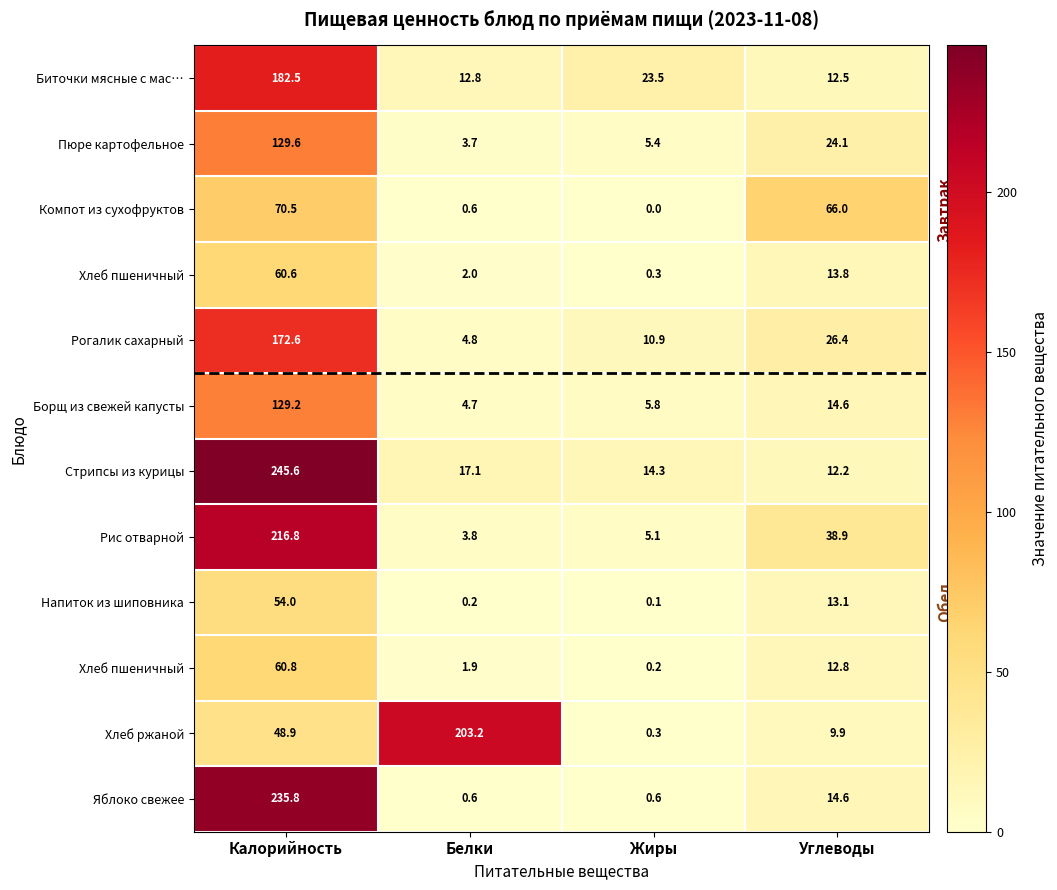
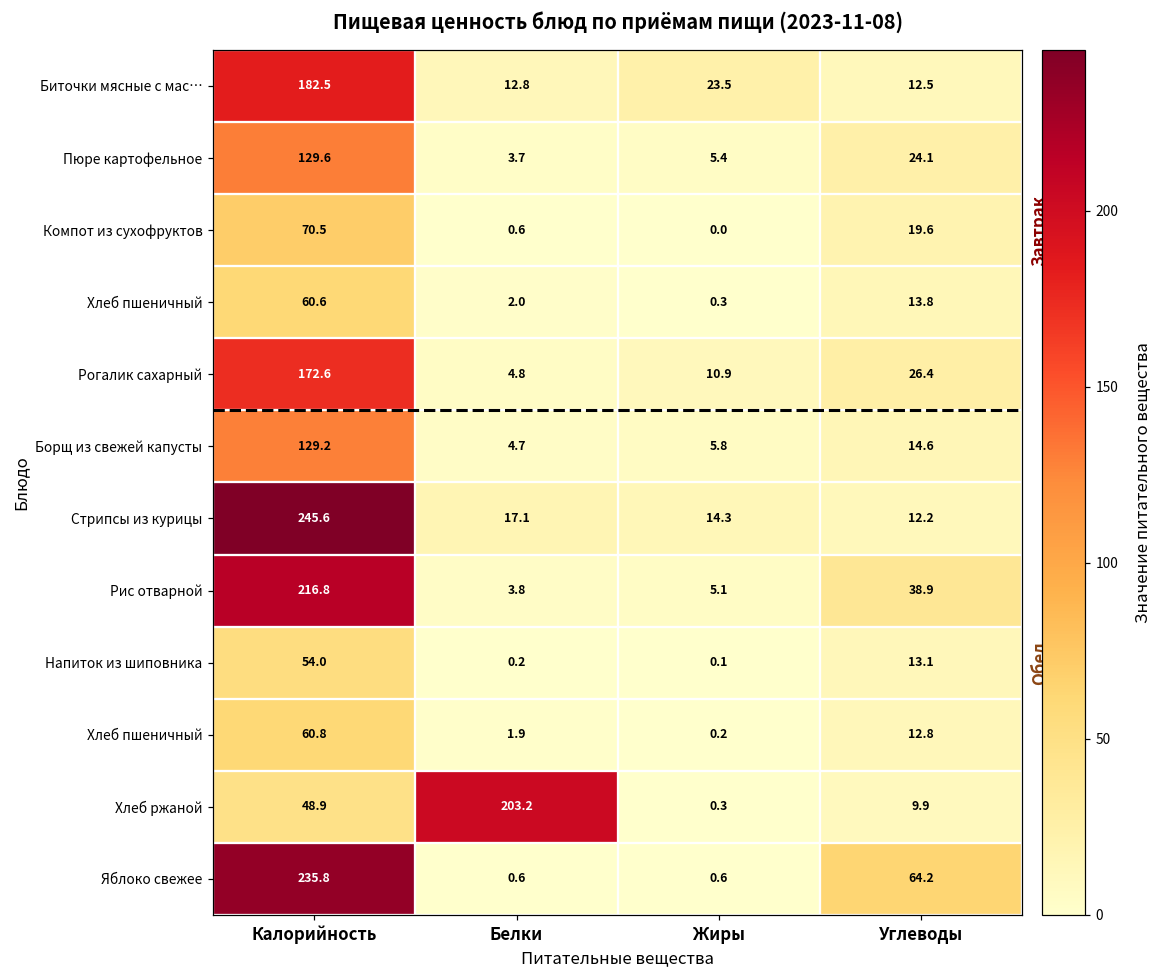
Компот из сухофруктов, Углеводы: 66.0 -> 19.6
Яблоко свежее, Углеводы: 14.6 -> 64.2
